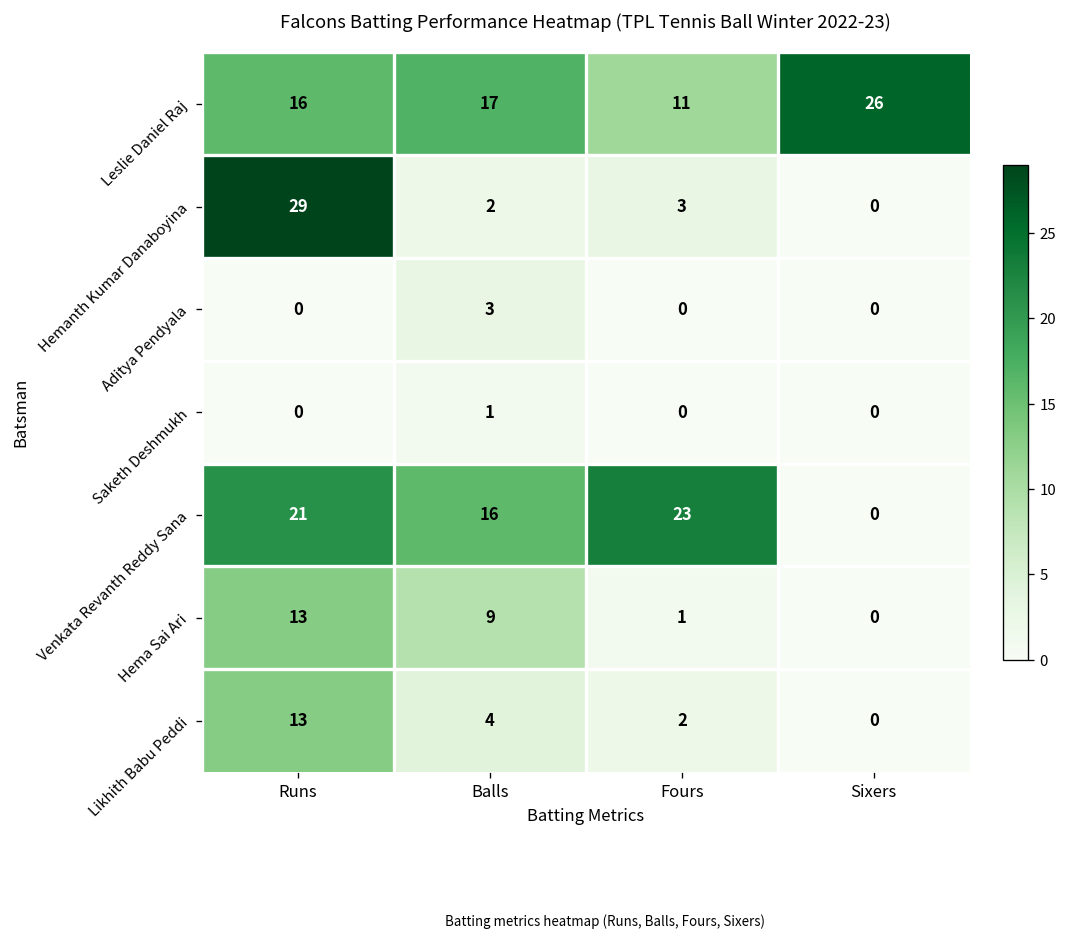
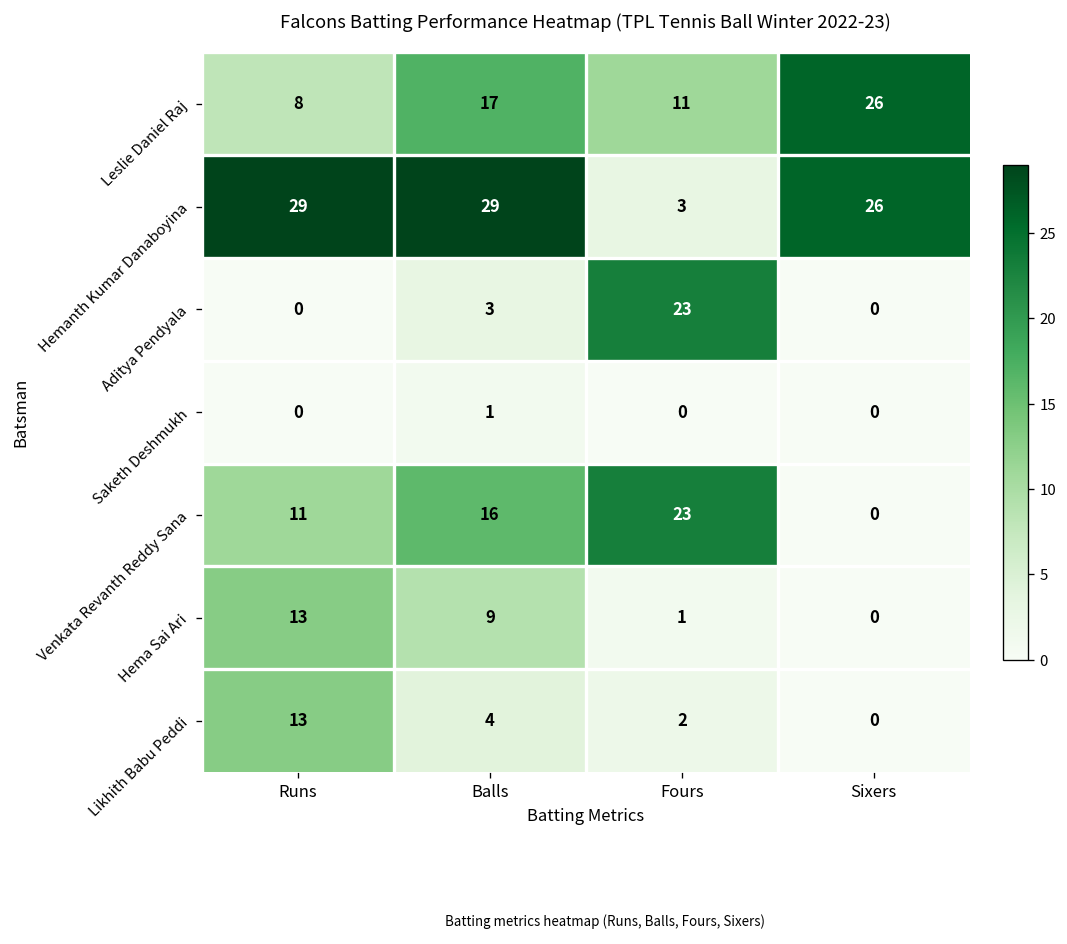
Leslie Daniel Raj, Runs: 16 -> 8
Hemanth Kumar Danaboyina, Balls: 2 -> 29
Hemanth Kumar Danaboyina, Sixers: 0 -> 26
Aditya Pendyala, Fours: 0 -> 23
Venkata Revanth Reddy Sana, Runs: 21 -> 11
